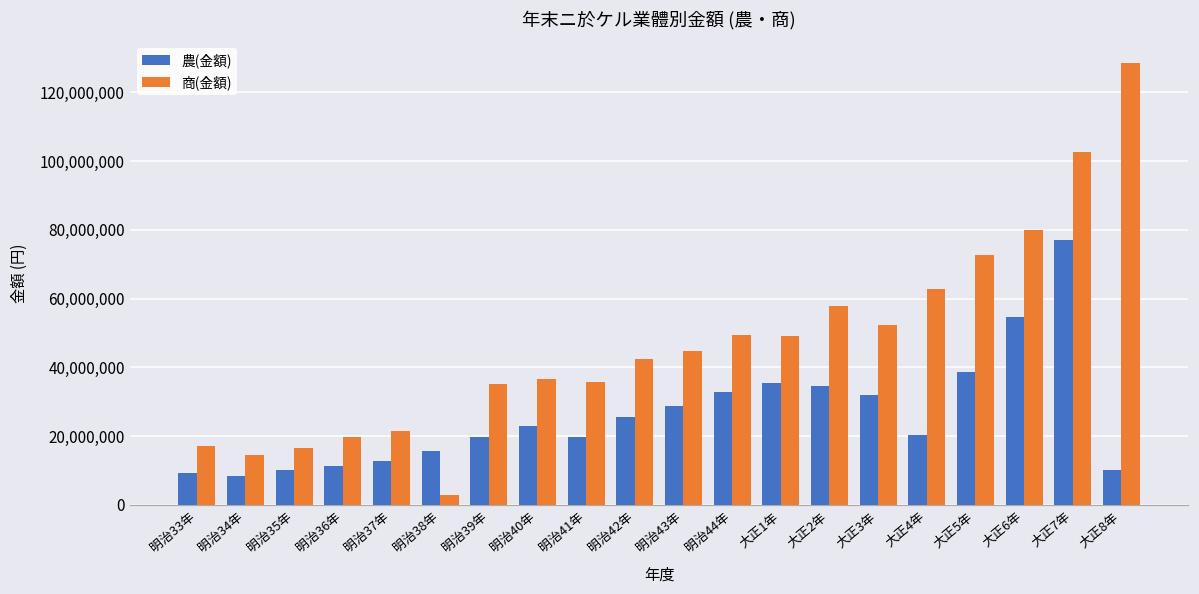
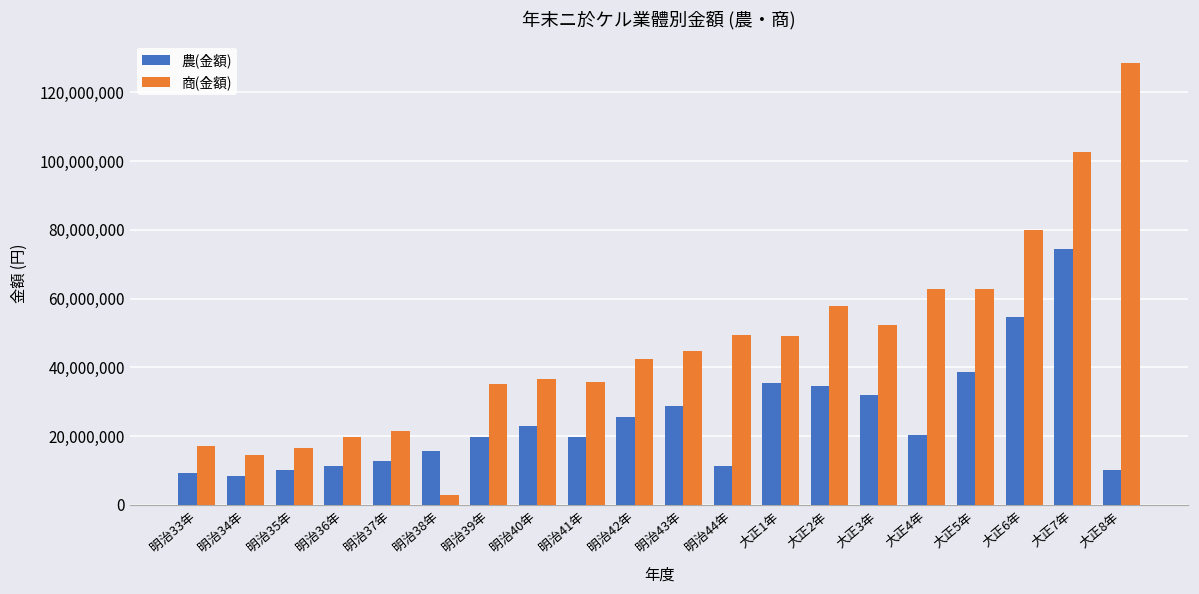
農(金額), 明治44年: 33,000,000 -> 11,000,000
商(金額), 大正5年: 73,000,000 -> 63,000,000
農(金額), 大正7年: 77,000,000 -> 74,000,000
